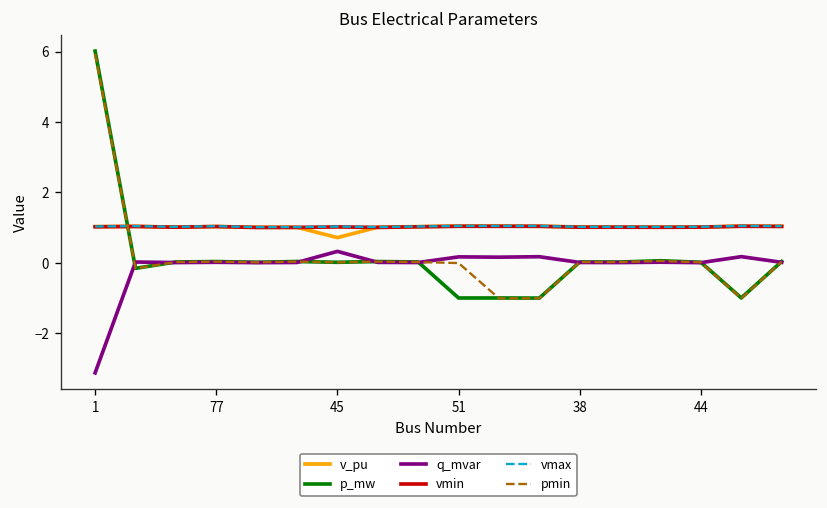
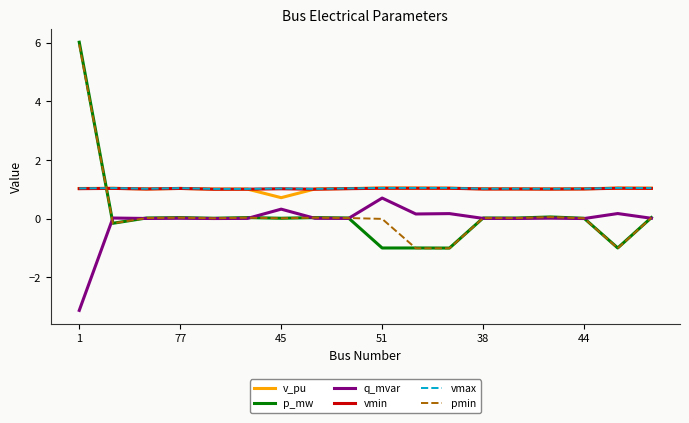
q_mvar, 51: 0.2 -> 0.7
